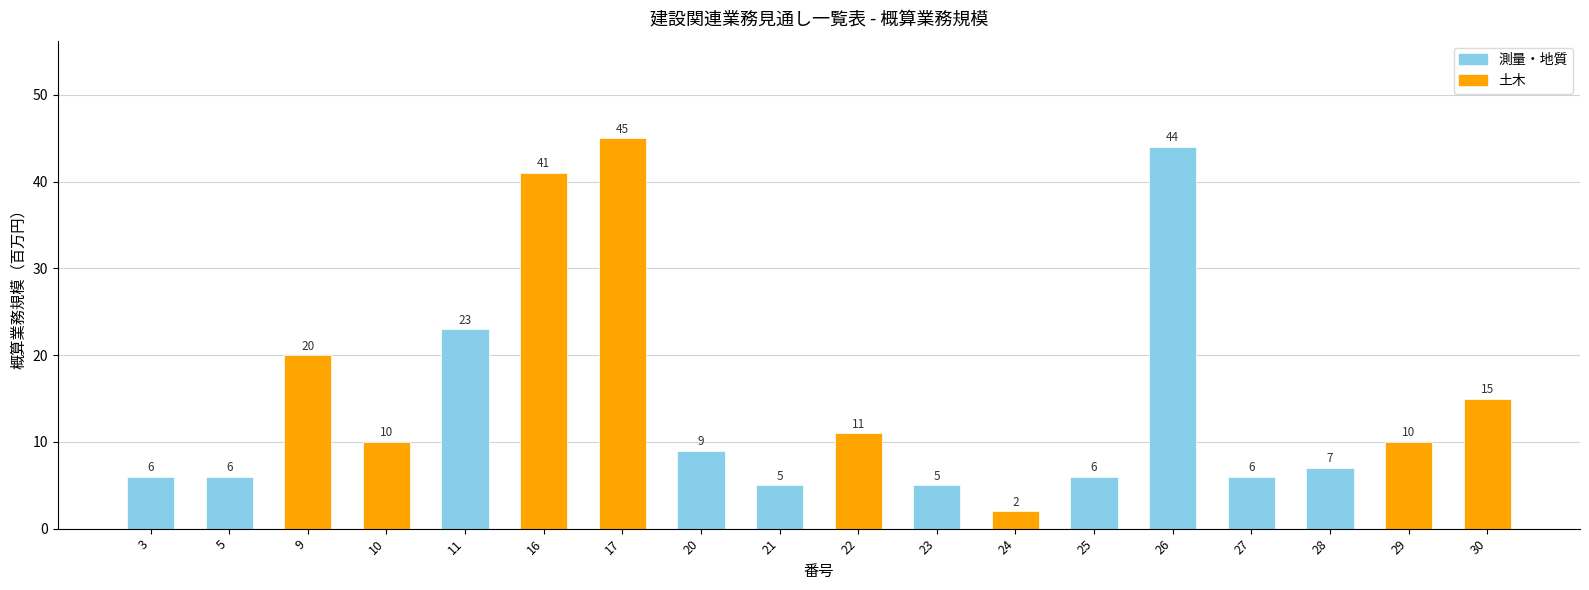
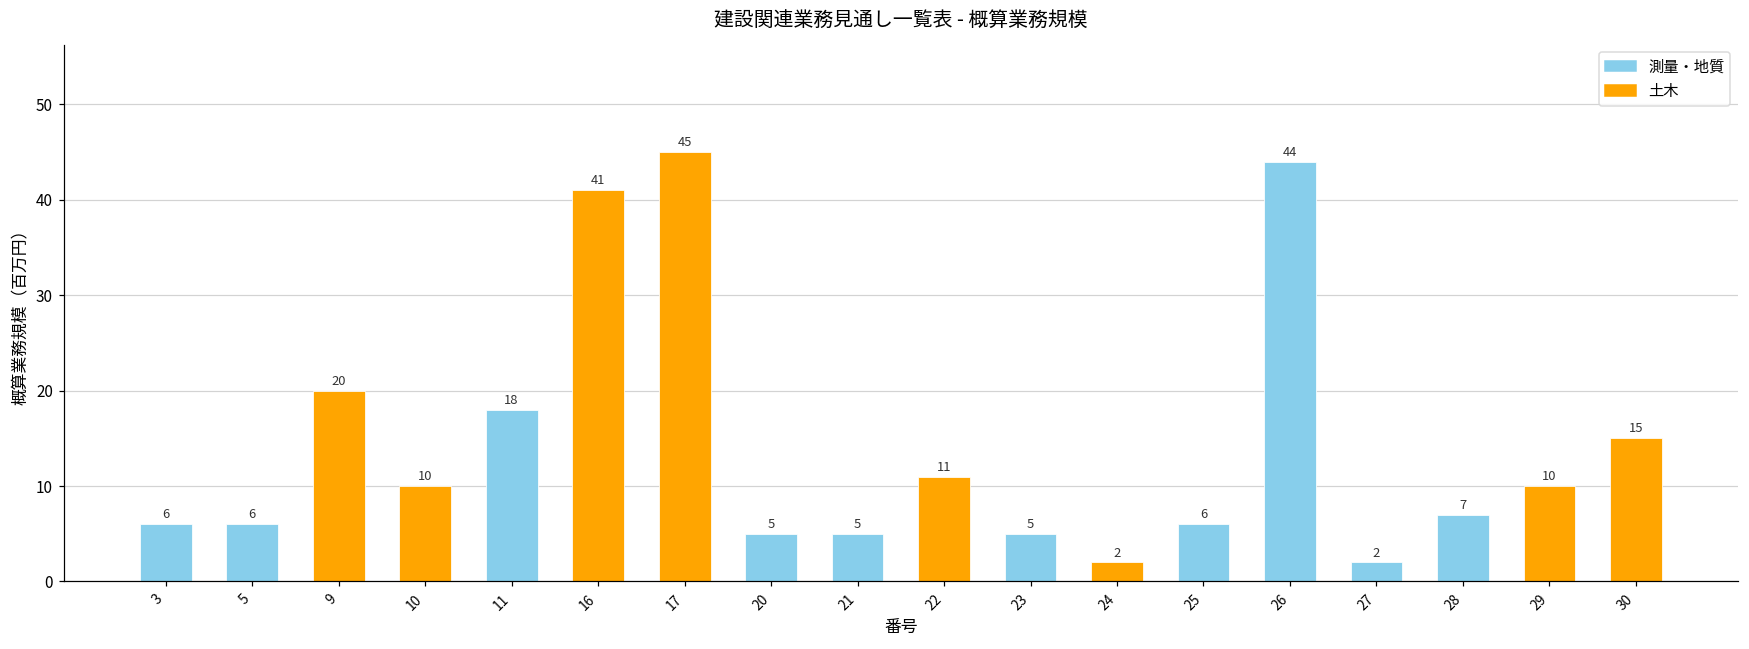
11: 23 -> 18
20: 9 -> 5
27: 6 -> 2
